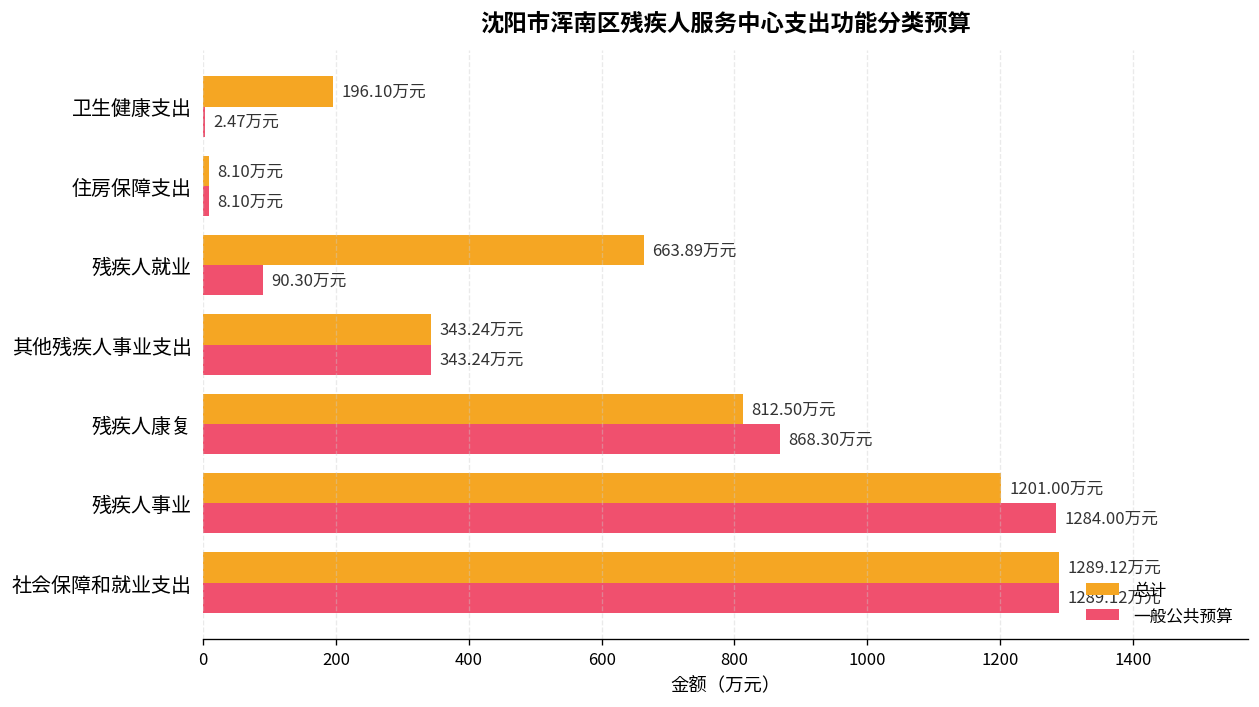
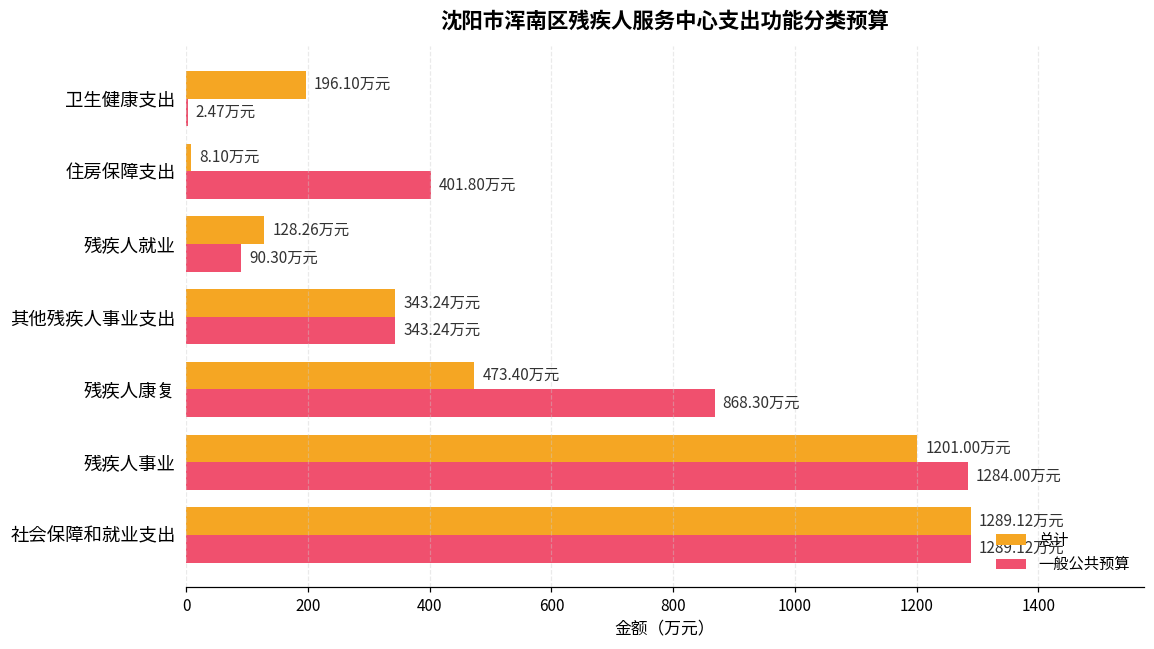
一般公共预算, 住房保障支出: 8.10 -> 401.80
总计, 残疾人就业: 663.89 -> 128.26
总计, 残疾人康复: 812.50 -> 473.40
